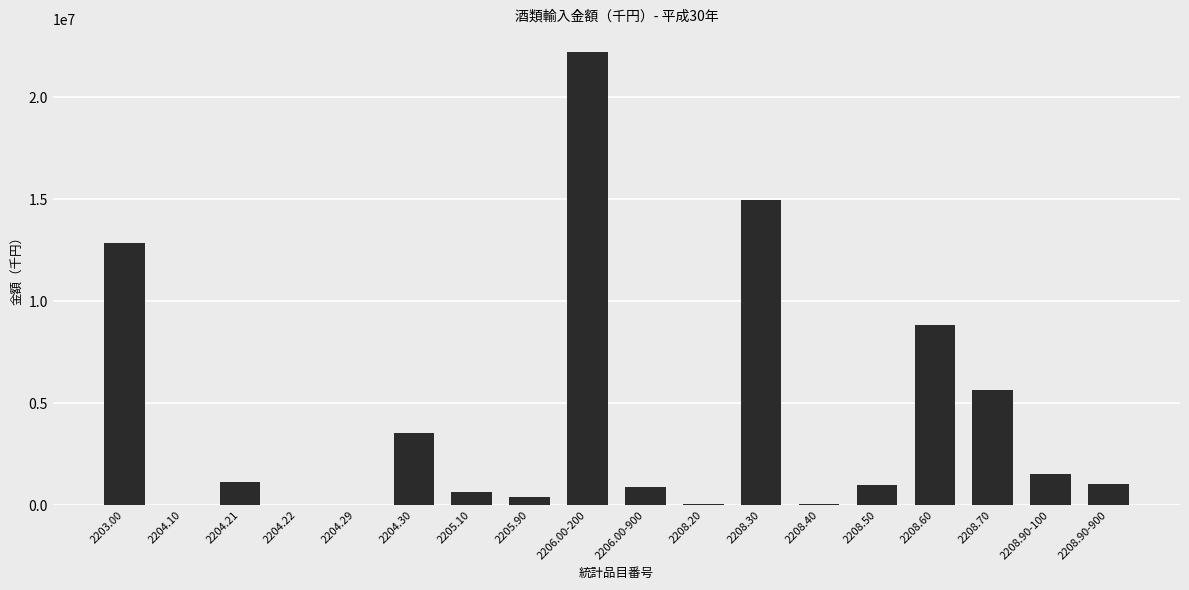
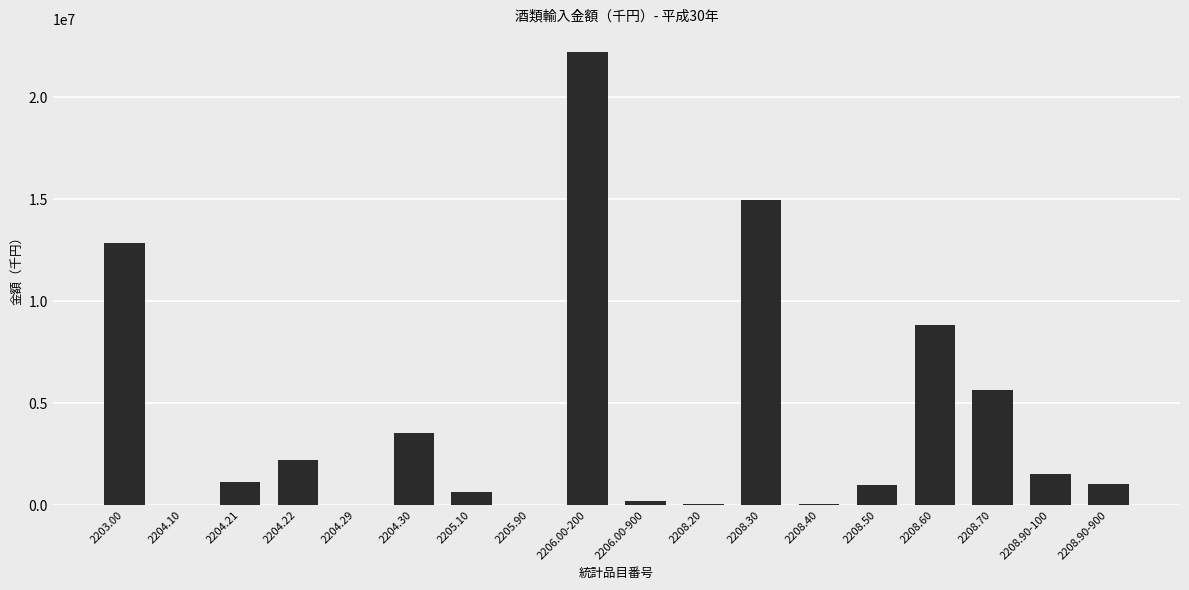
2204.22: 0 -> 2200000
2205.90: 400000 -> 0
2206.00-900: 900000 -> 200000
